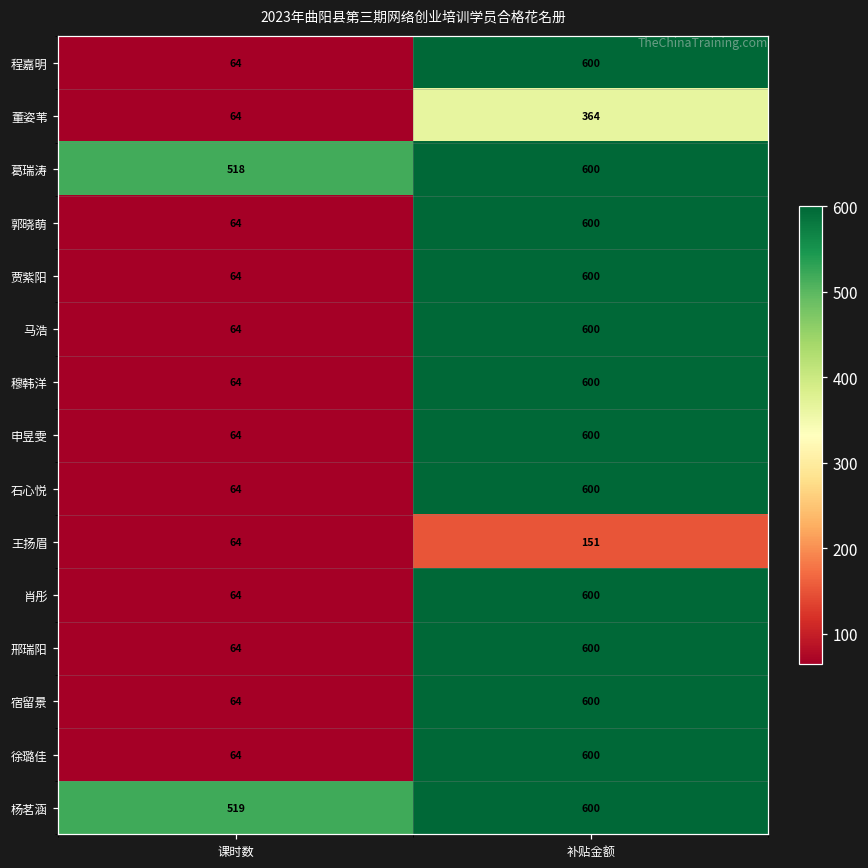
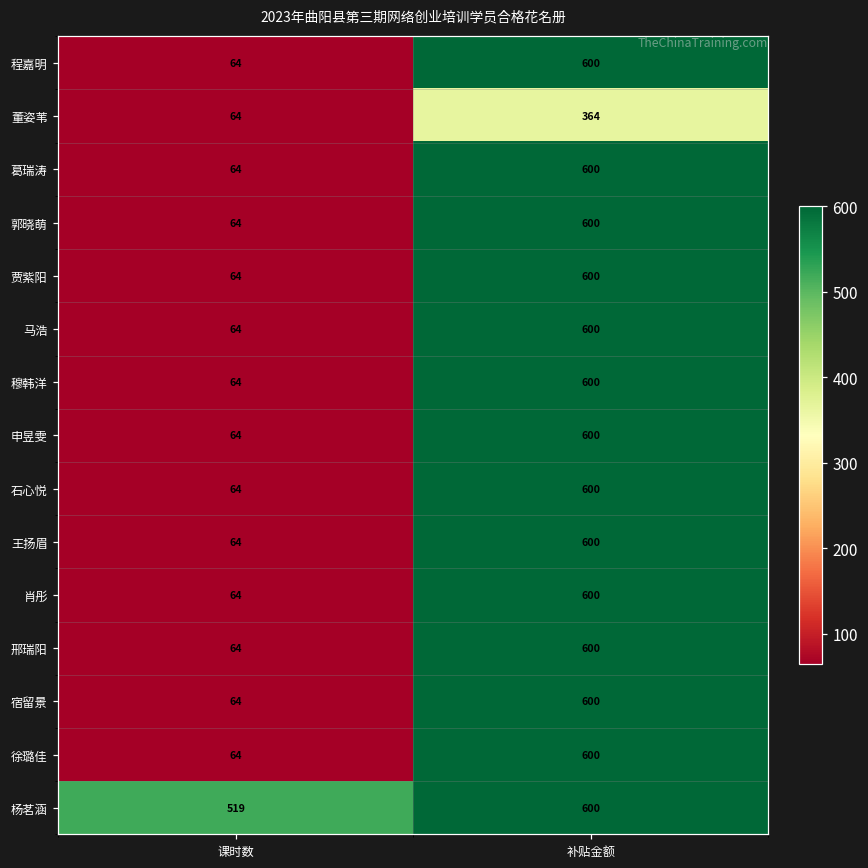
葛瑞涛, 课时数: 518 -> 64
王扬眉, 补贴金额: 151 -> 600
